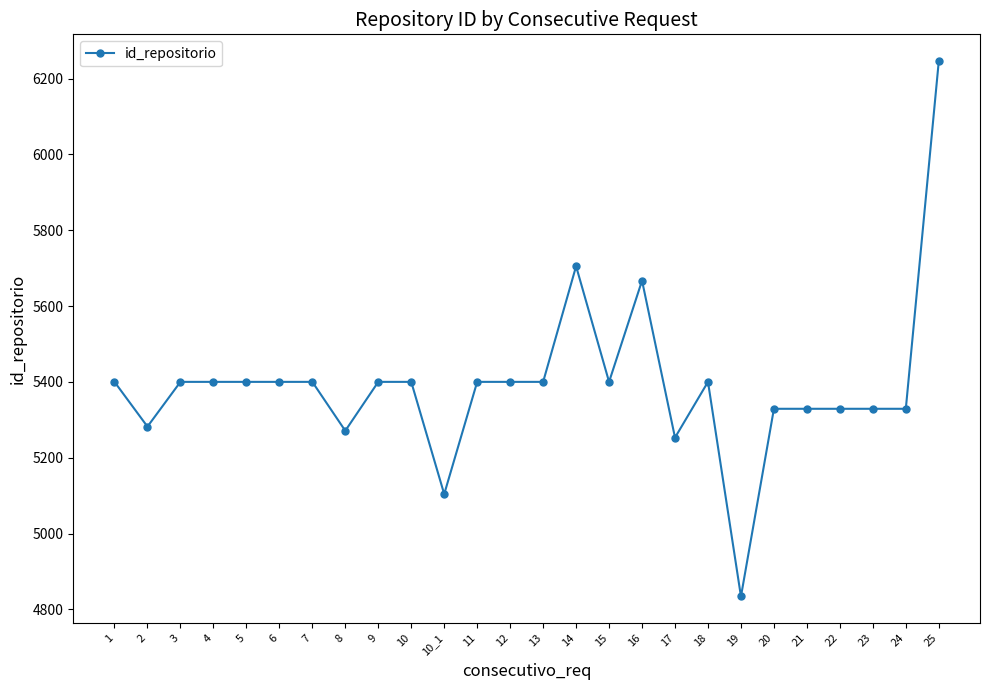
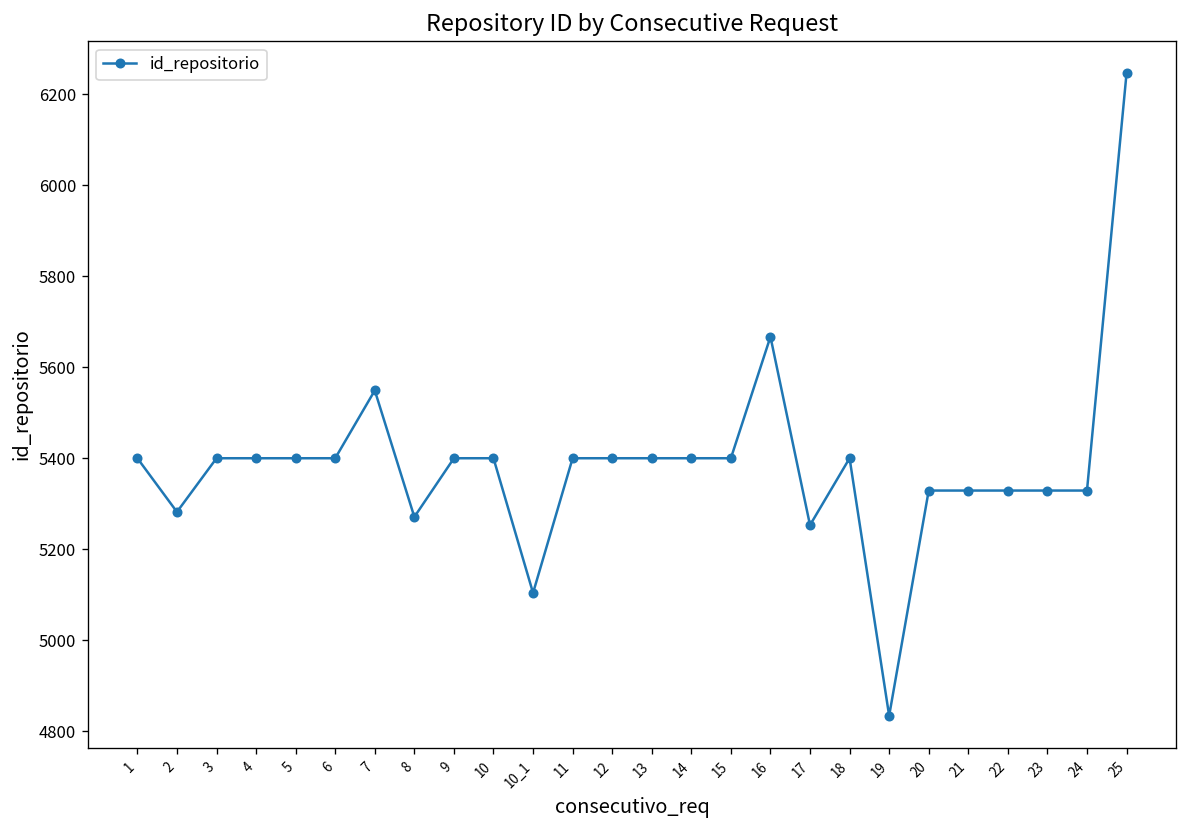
7: 5400 -> 5550
14: 5710 -> 5400
